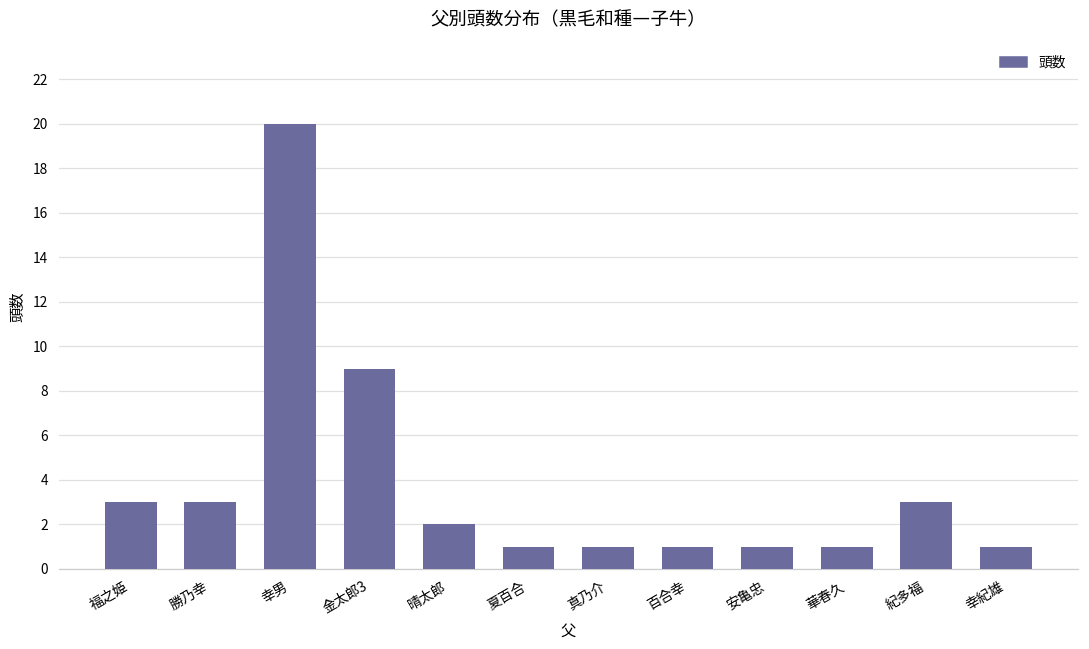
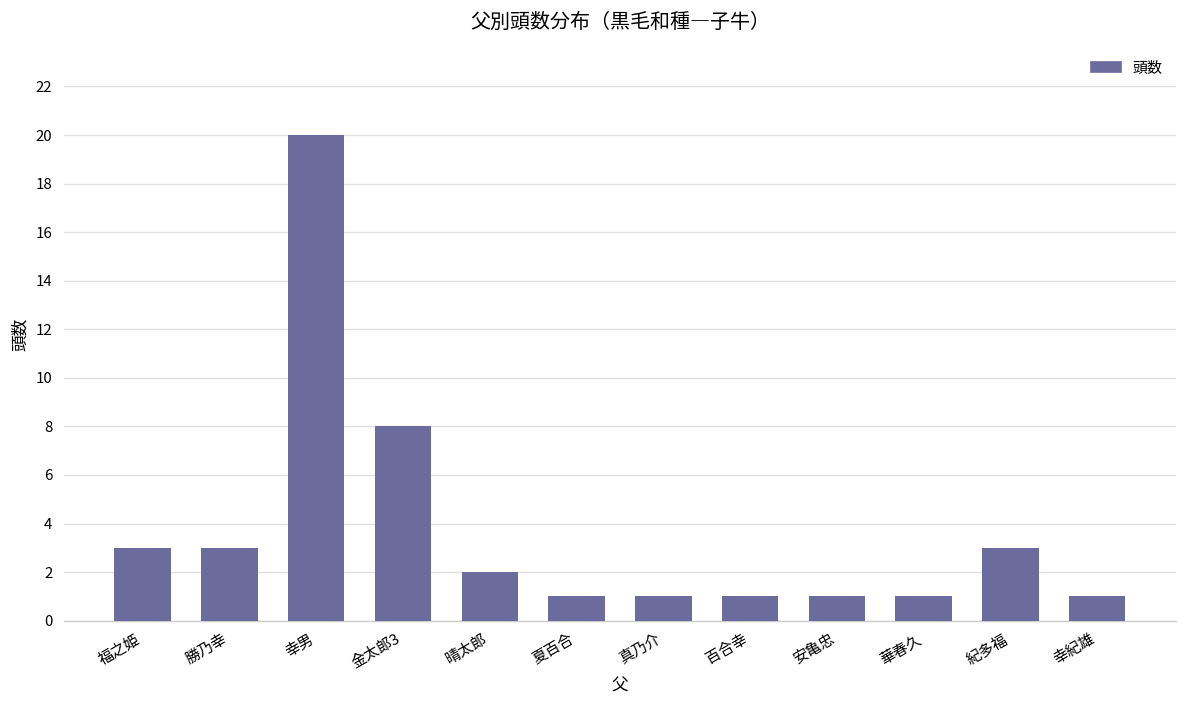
金太郎3: 9 -> 8
